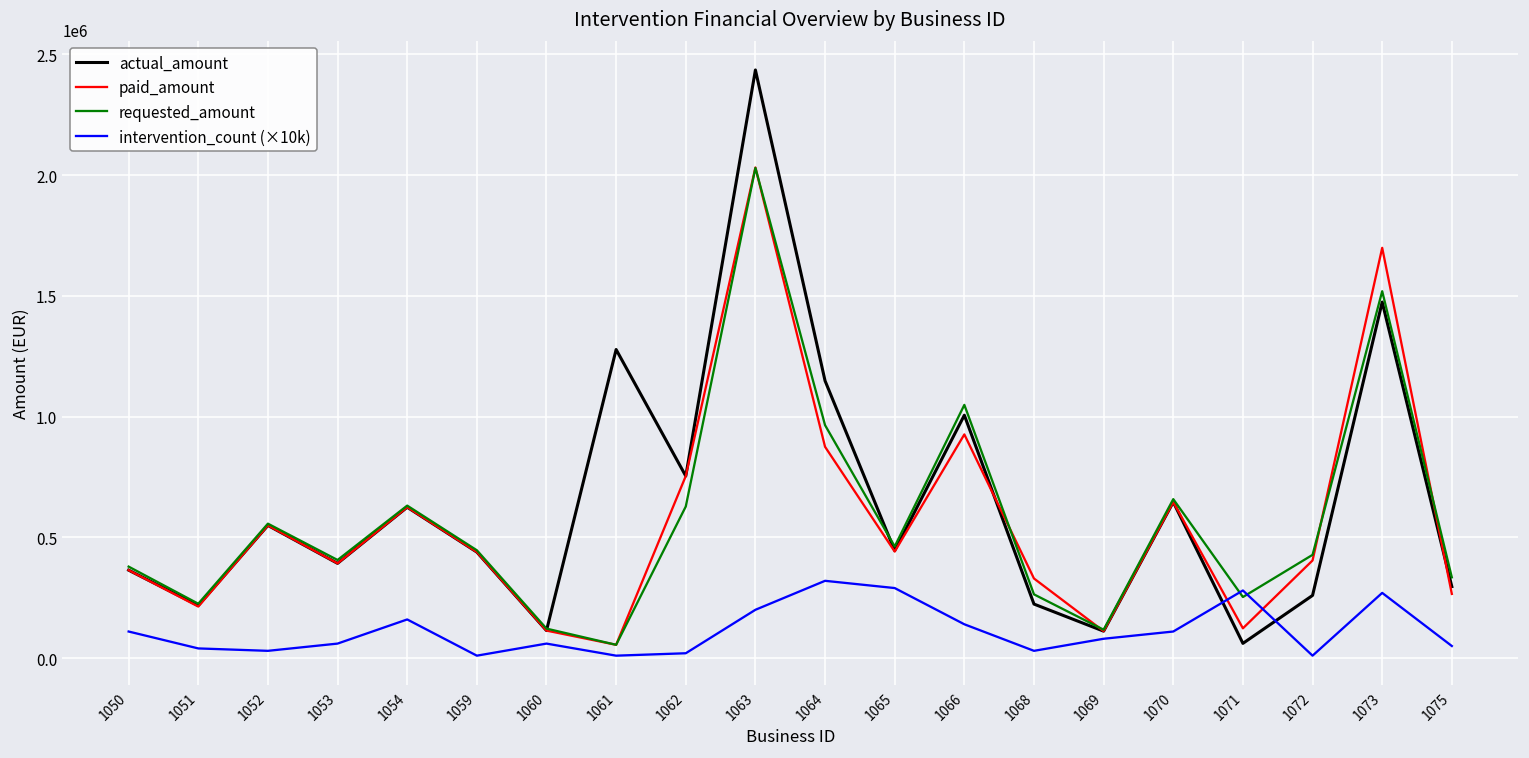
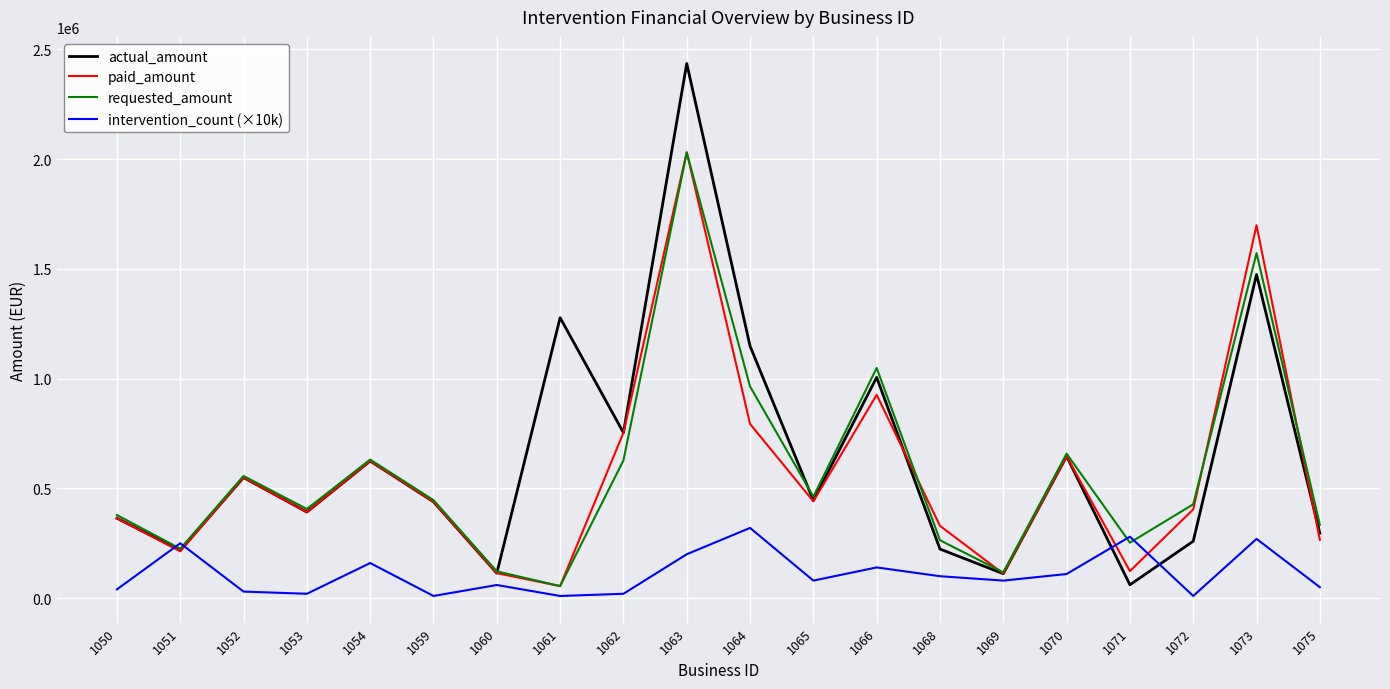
intervention_count (×10k), 1050: 110000 -> 40000
intervention_count (×10k), 1051: 40000 -> 250000
intervention_count (×10k), 1053: 60000 -> 20000
paid_amount, 1064: 870000 -> 790000
intervention_count (×10k), 1065: 290000 -> 80000
intervention_count (×10k), 1068: 30000 -> 100000
requested_amount, 1073: 1520000 -> 1570000
